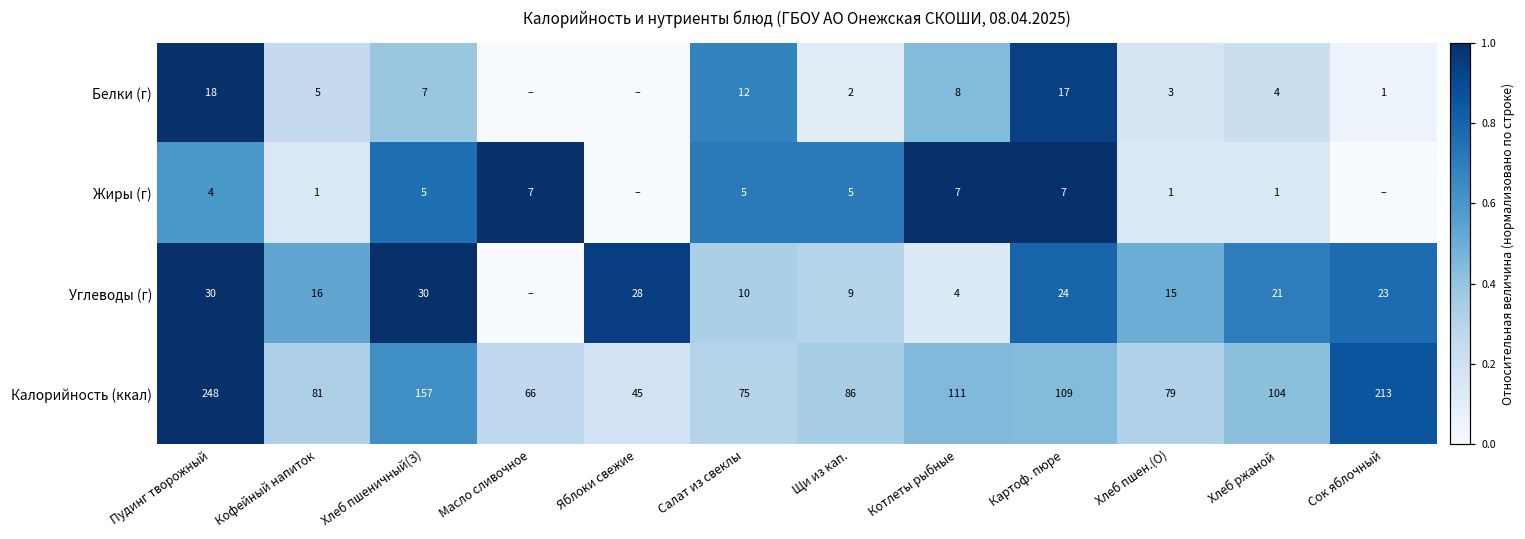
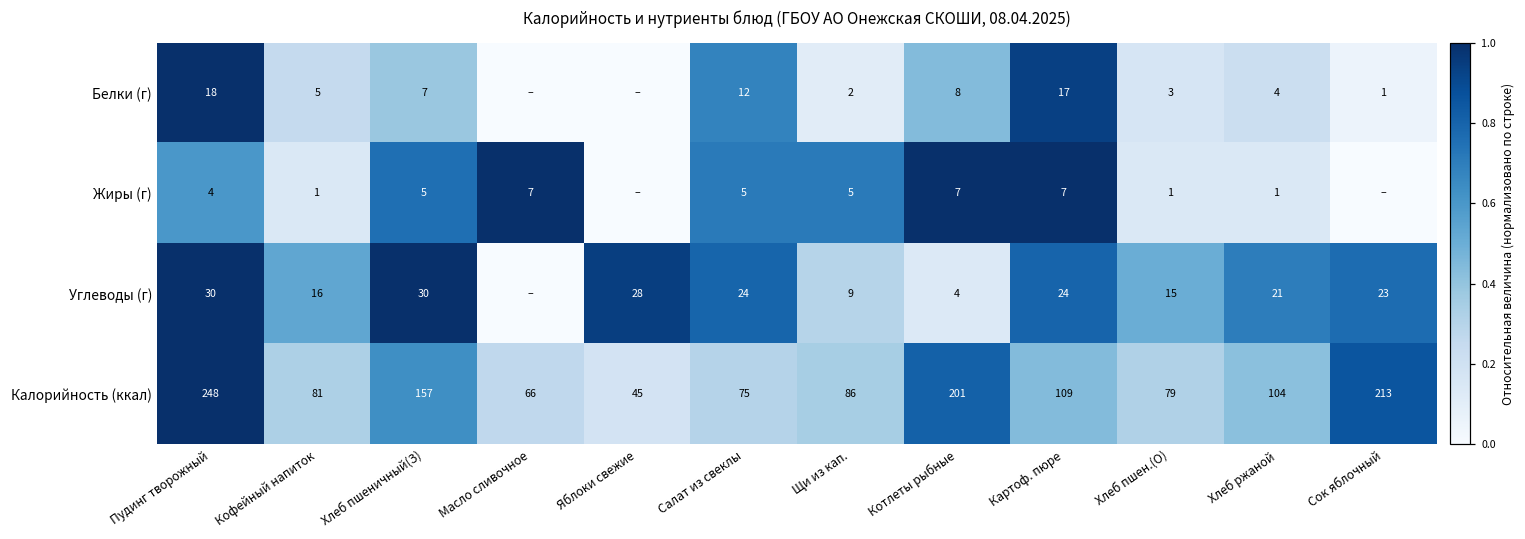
Углеводы (г), Салат из свеклы: 10 -> 24
Калорийность (ккал), Котлеты рыбные: 111 -> 201
